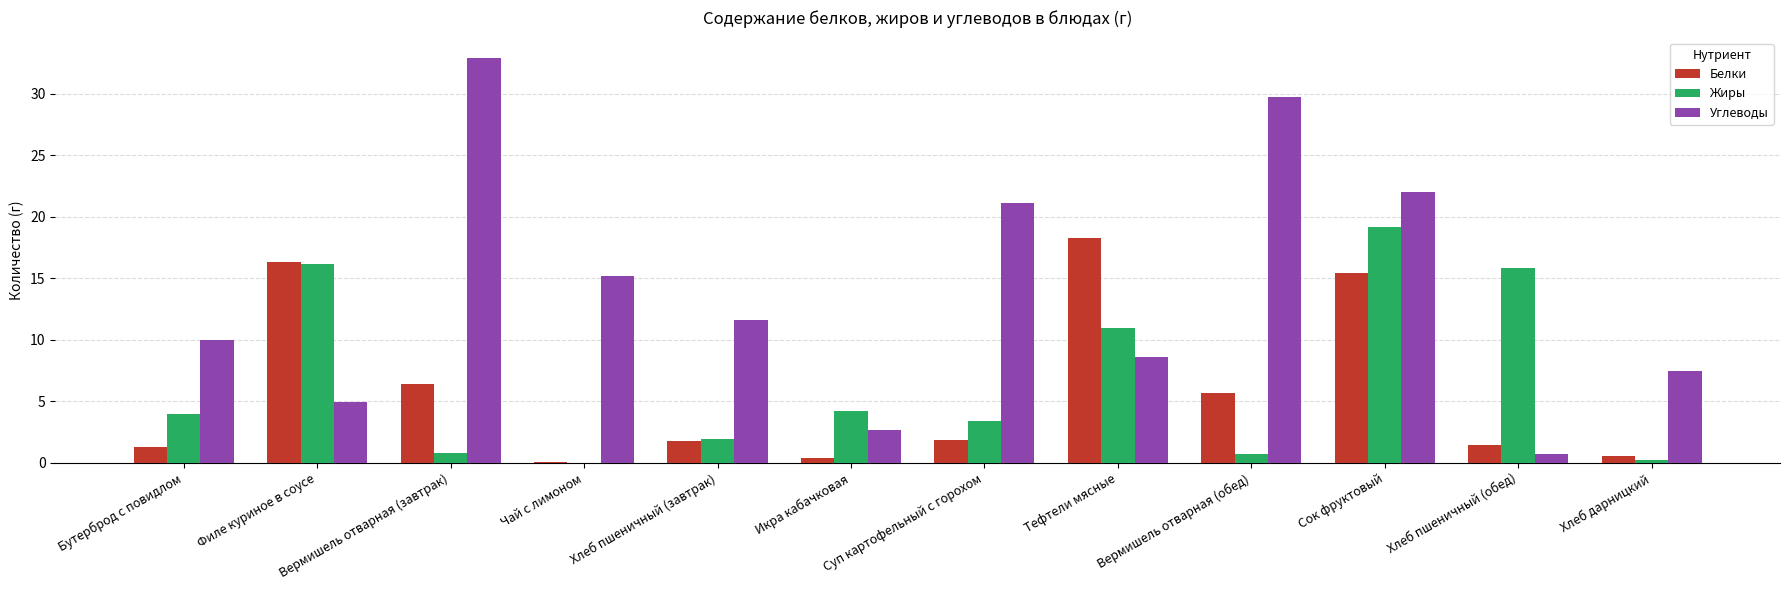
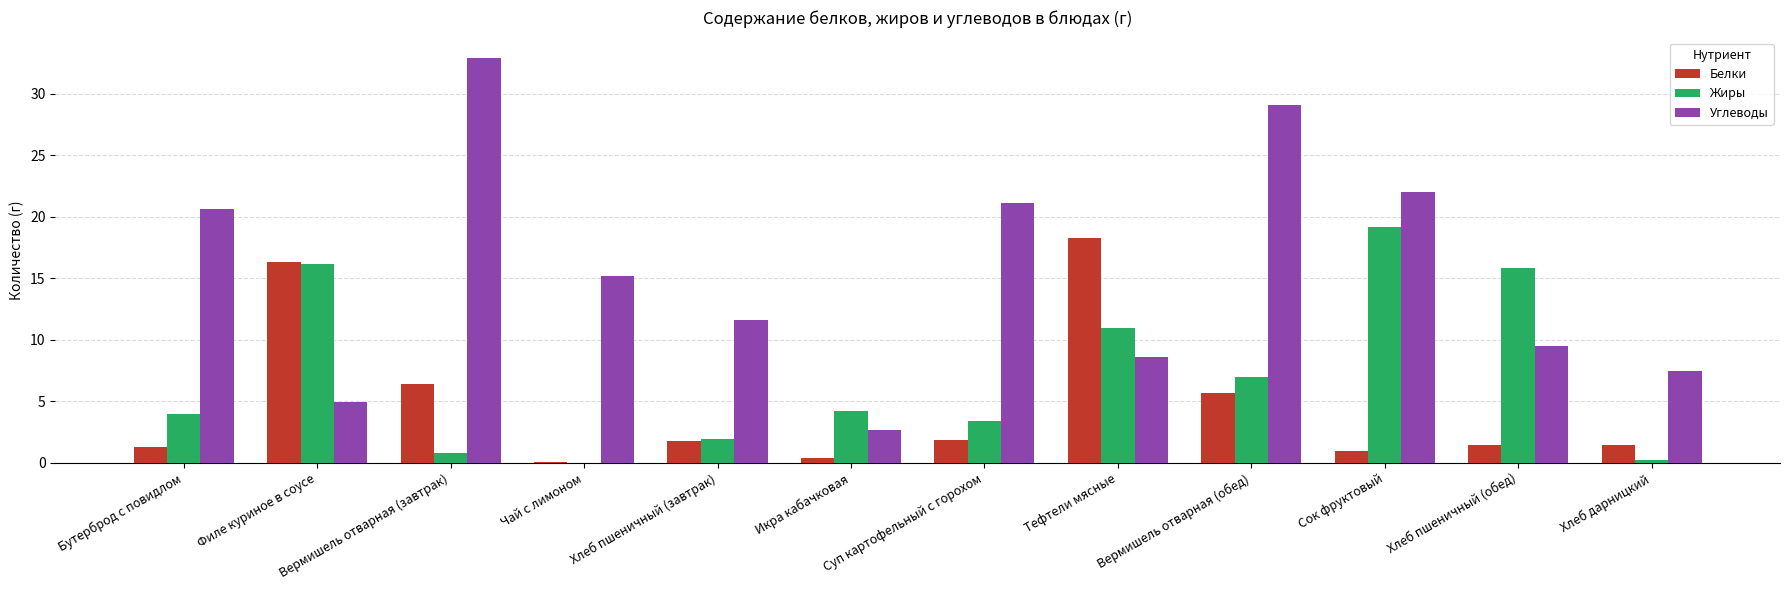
Углеводы, Бутерброд с повидлом: 10.0 -> 20.6
Жиры, Вермишель отварная (обед): 0.7 -> 7.0
Углеводы, Вермишель отварная (обед): 29.7 -> 29.0
Белки, Сок фруктовый: 15.4 -> 1.0
Углеводы, Хлеб пшеничный (обед): 0.7 -> 9.5
Белки, Хлеб дарницкий: 0.6 -> 1.5
